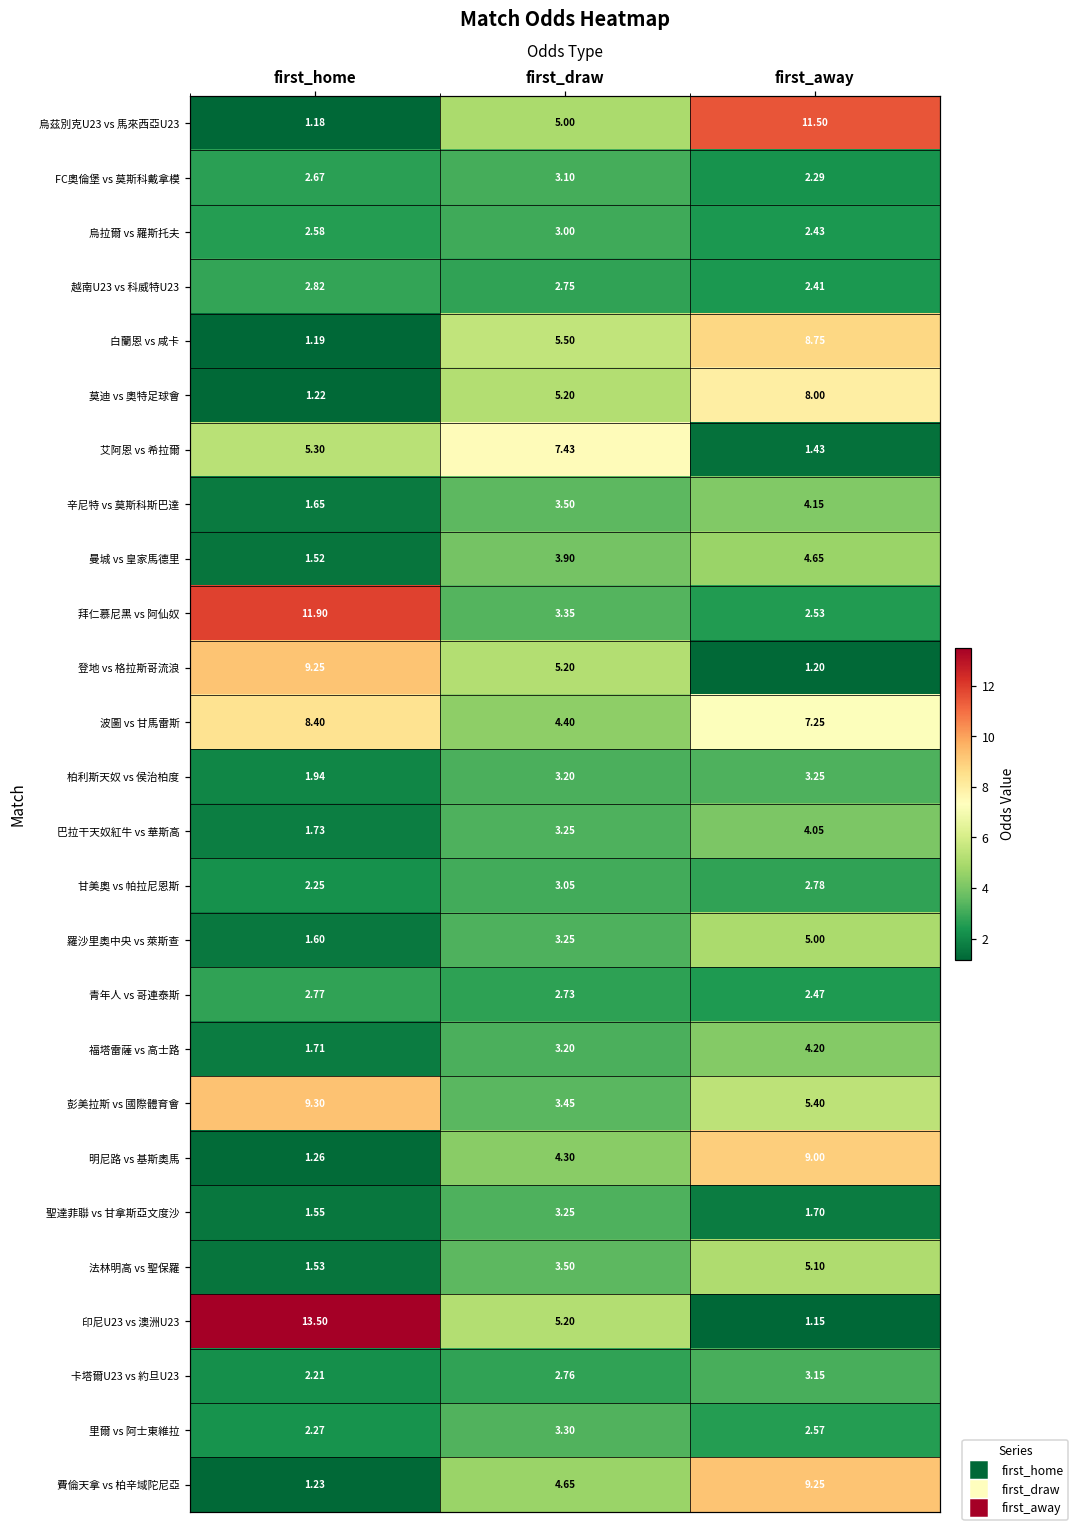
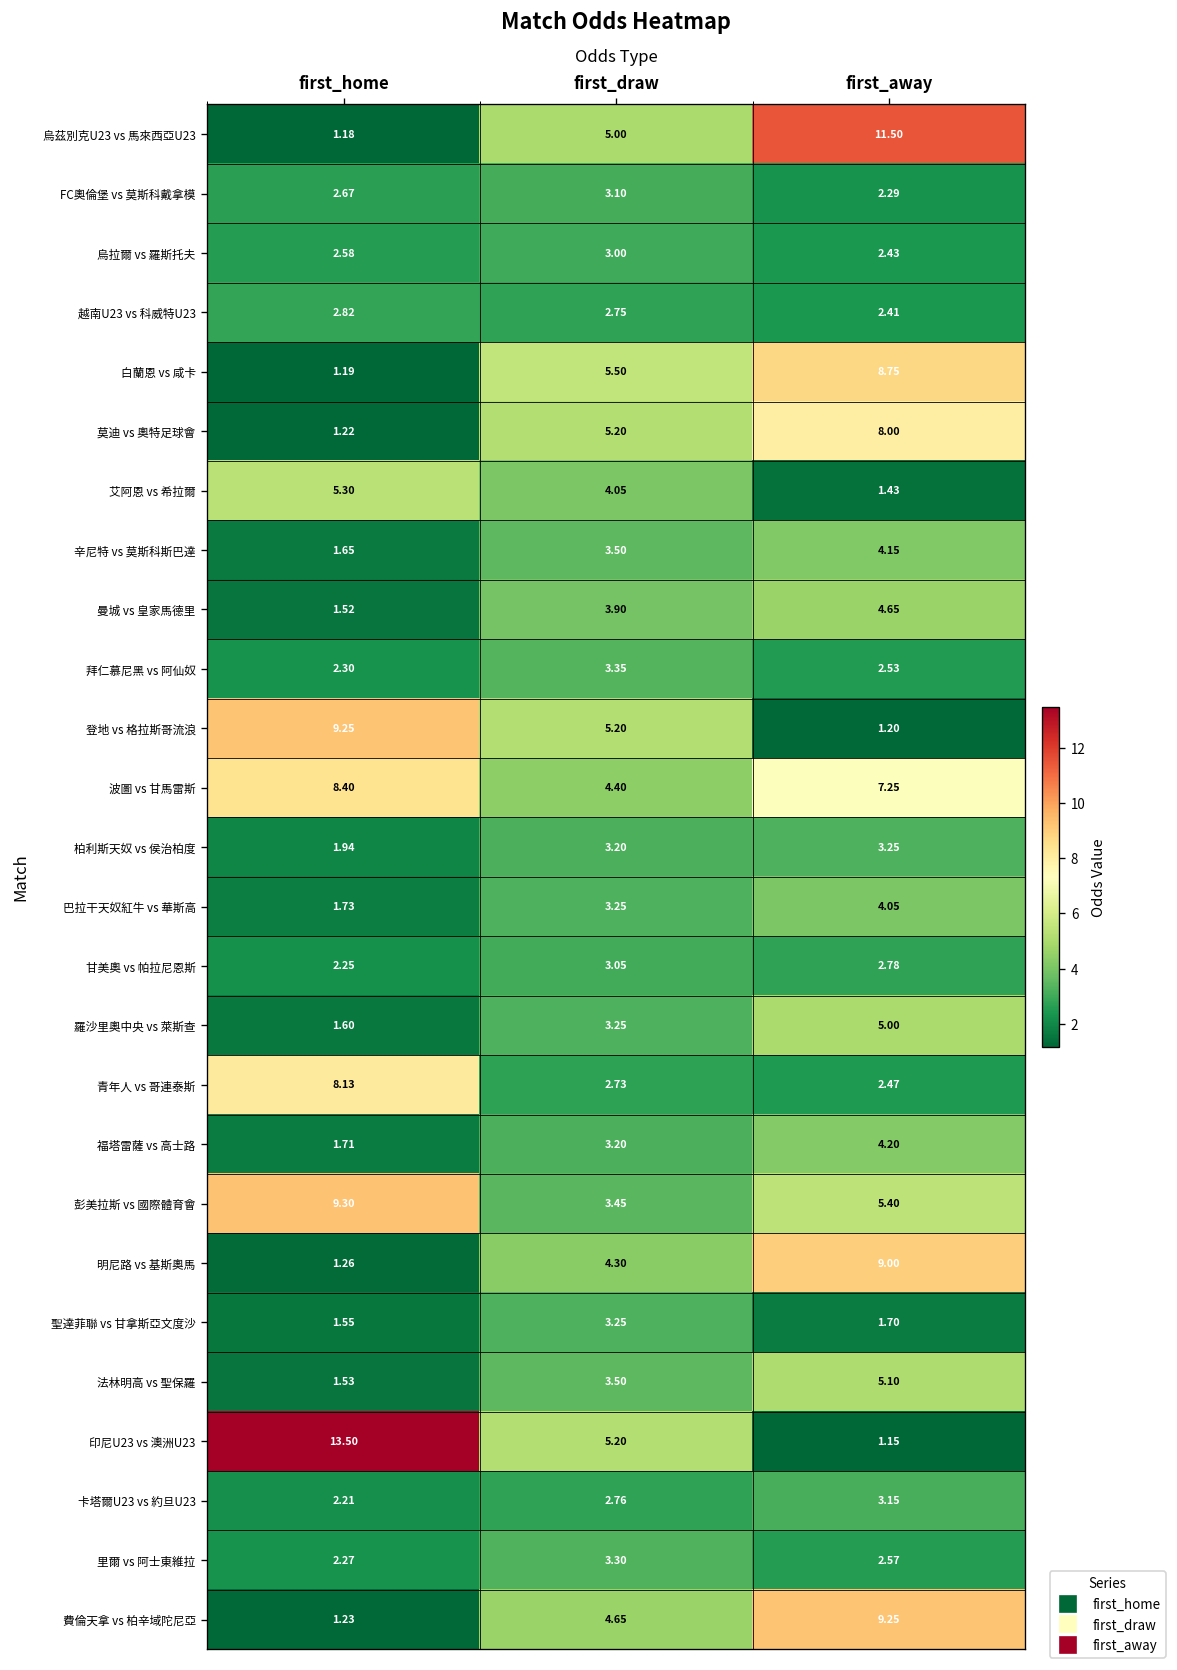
艾阿恩 vs 希拉爾, first_draw: 7.43 -> 4.05
拜仁慕尼黑 vs 阿仙奴, first_home: 11.90 -> 2.30
青年人 vs 哥連泰斯, first_home: 2.77 -> 8.13
